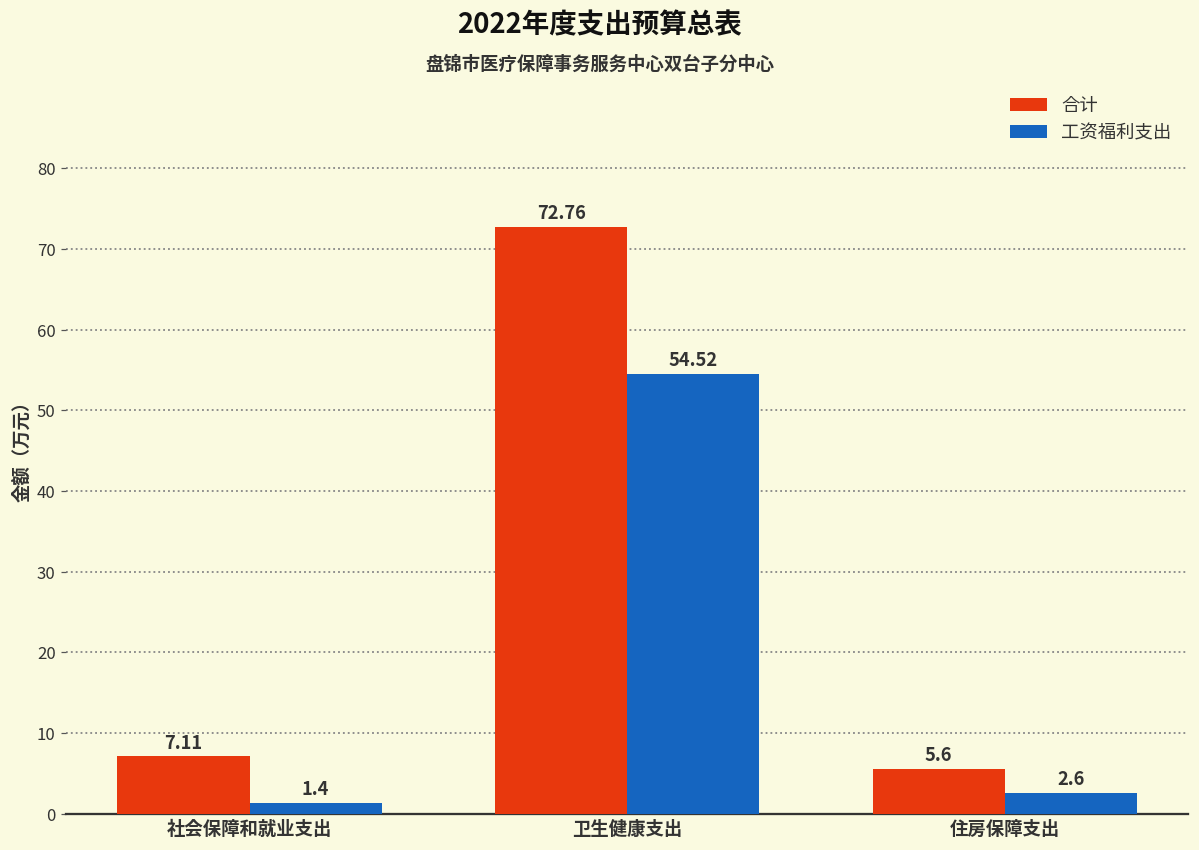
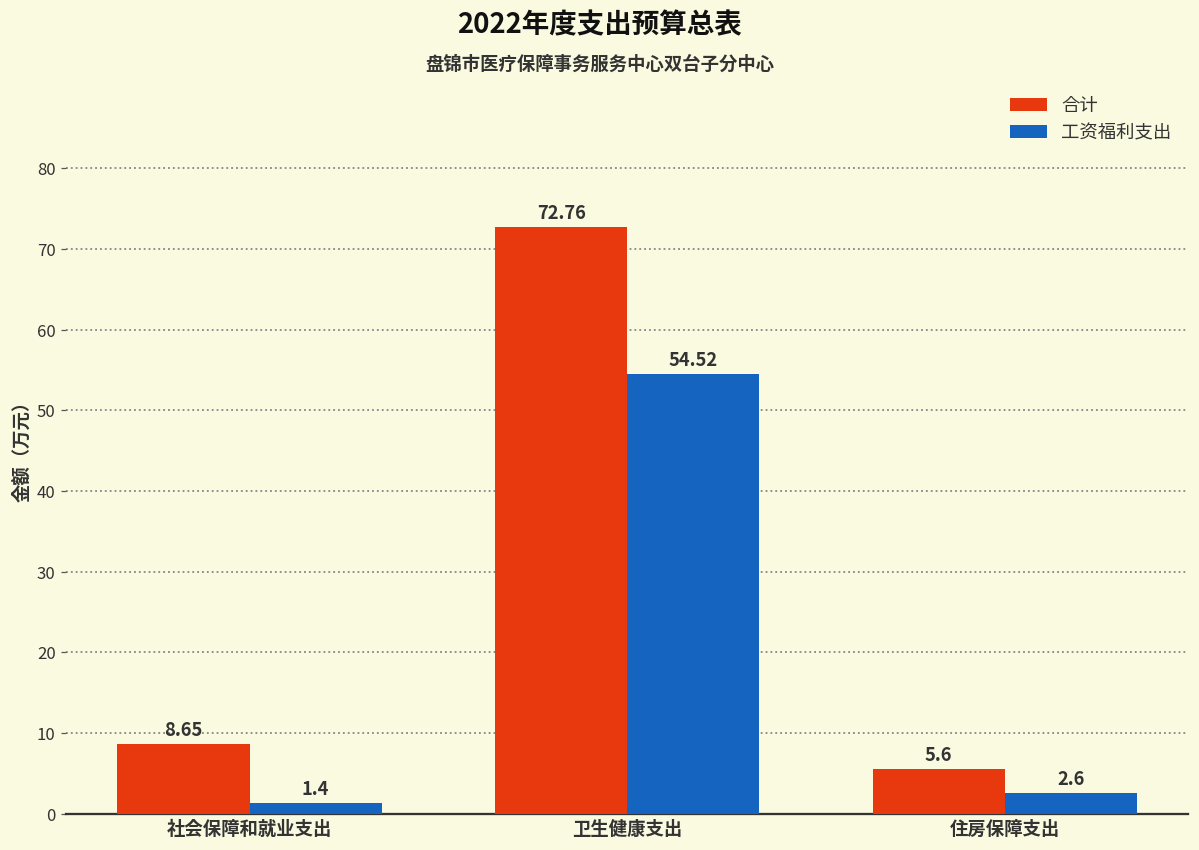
合计, 社会保障和就业支出: 7.11 -> 8.65
